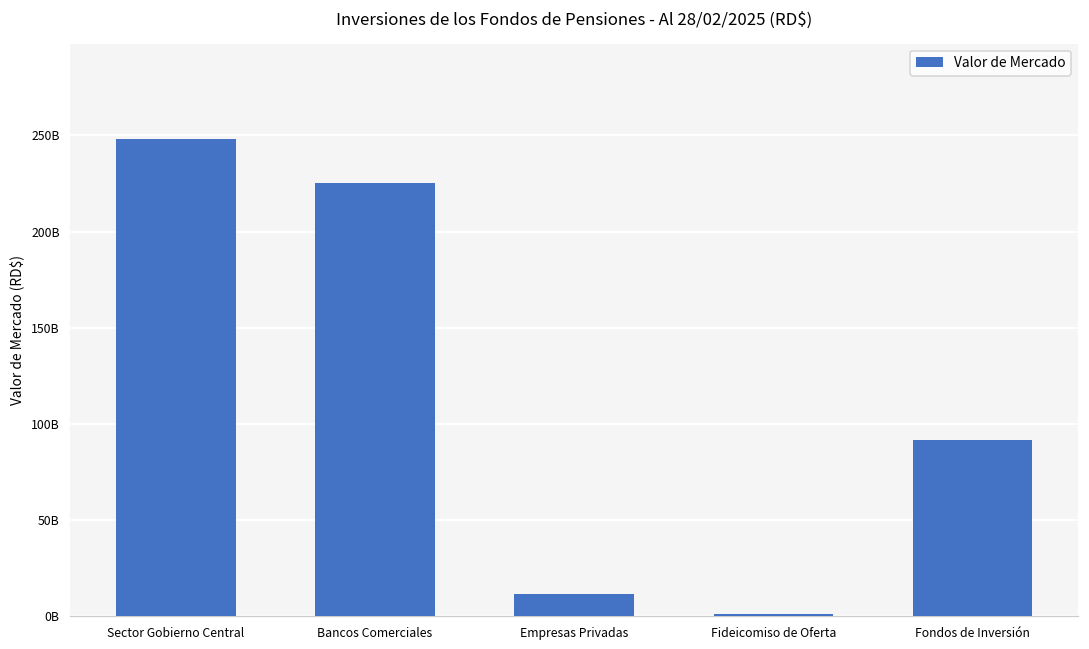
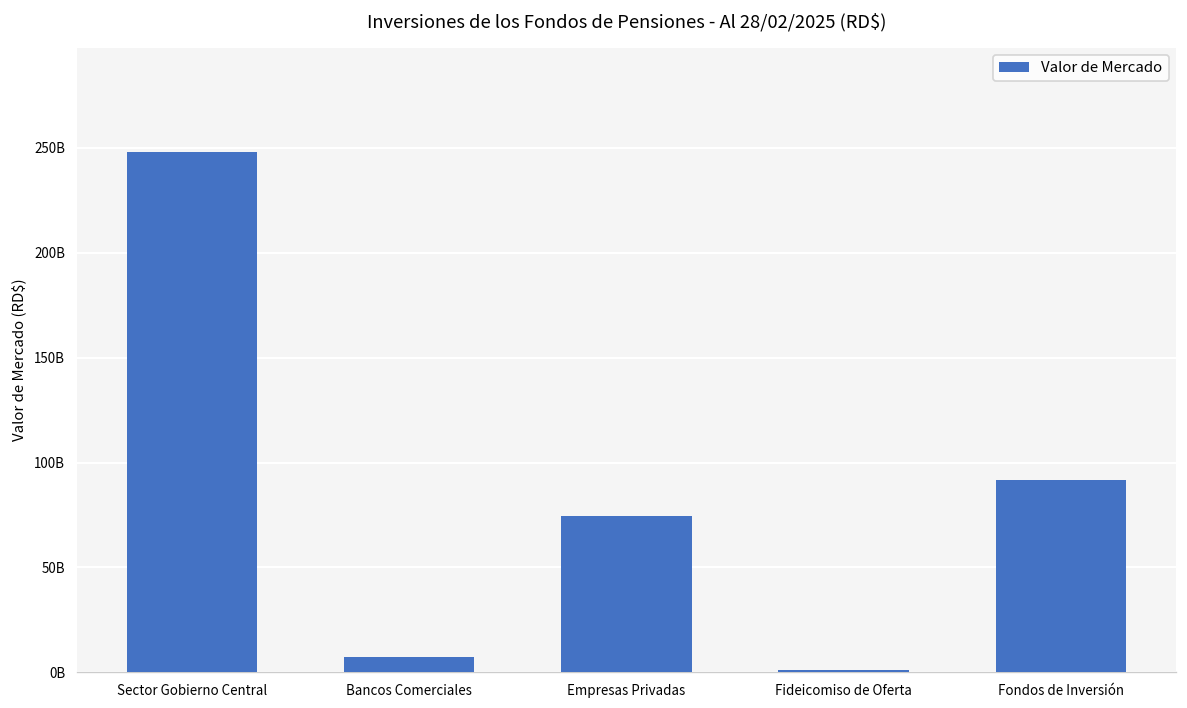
Bancos Comerciales: 225000000000 -> 7000000000
Empresas Privadas: 12000000000 -> 75000000000
